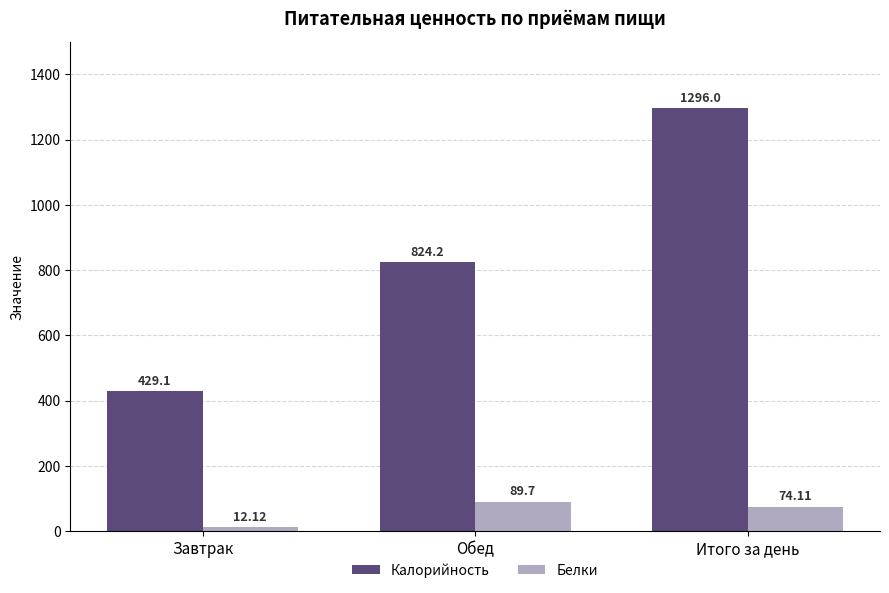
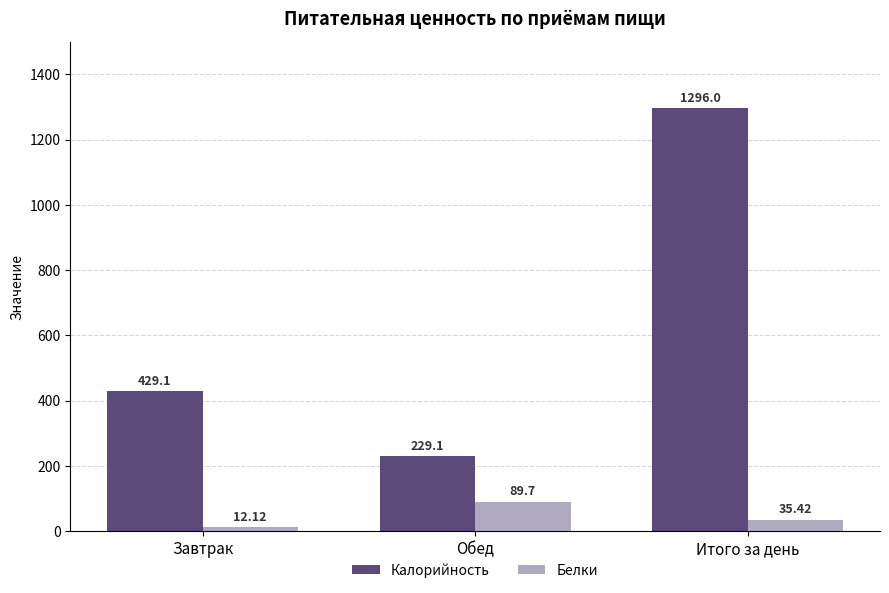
Калорийность, Обед: 824.2 -> 229.1
Белки, Итого за день: 74.11 -> 35.42
